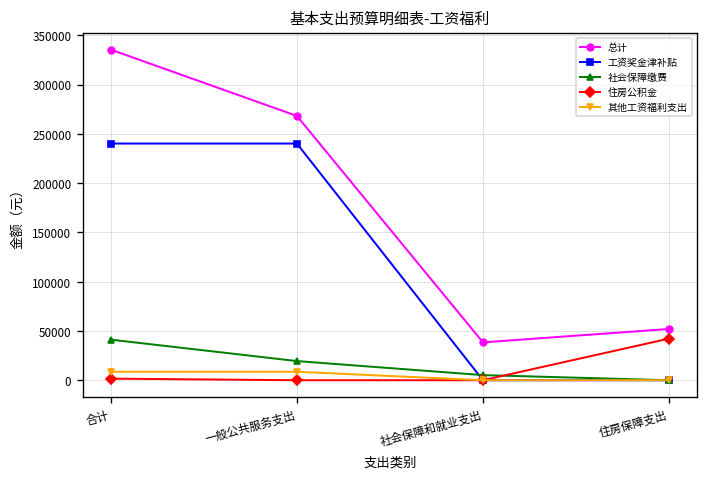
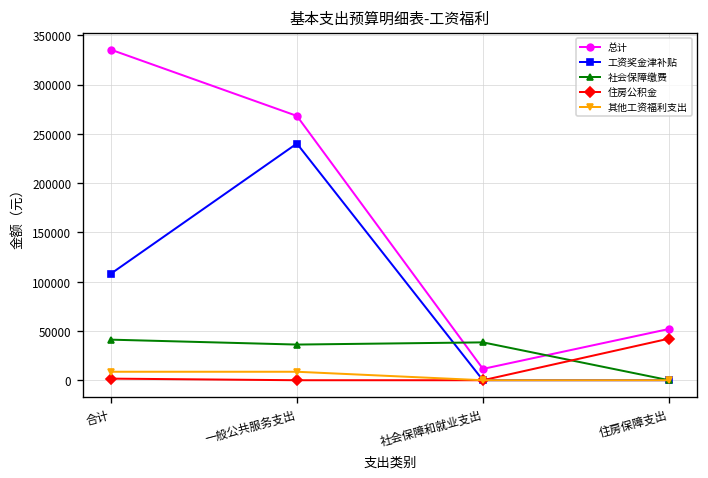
工资奖金津补贴, 合计: 240000 -> 110000
社会保障缴费, 一般公共服务支出: 20000 -> 40000
总计, 社会保障和就业支出: 40000 -> 10000
社会保障缴费, 社会保障和就业支出: 10000 -> 40000
